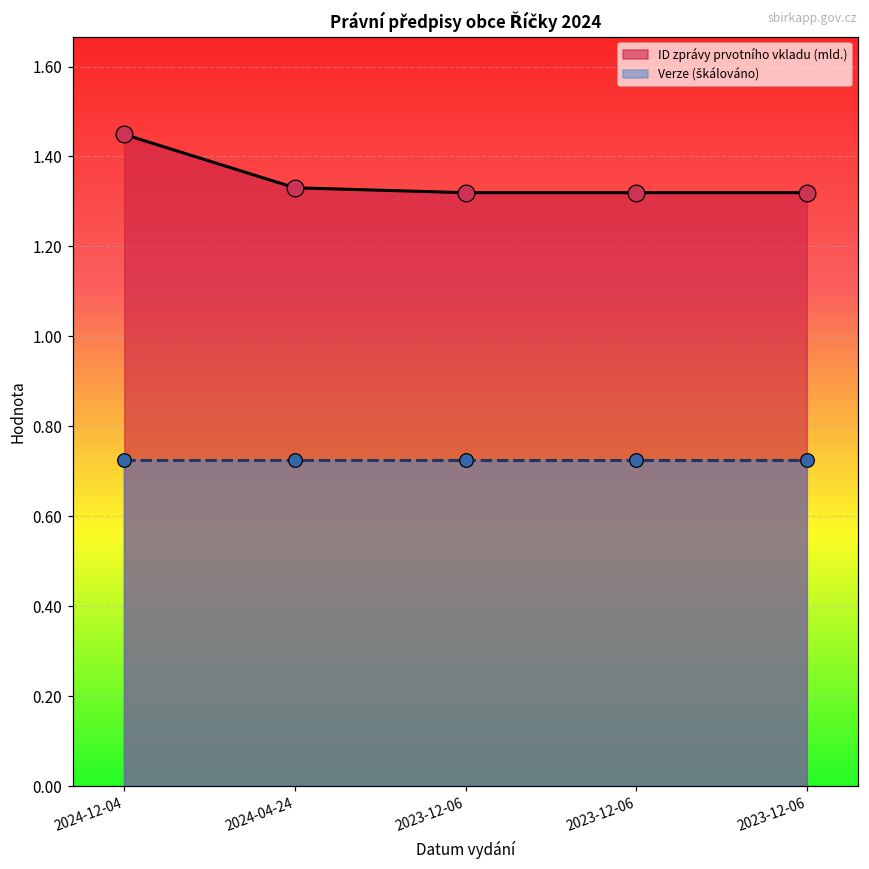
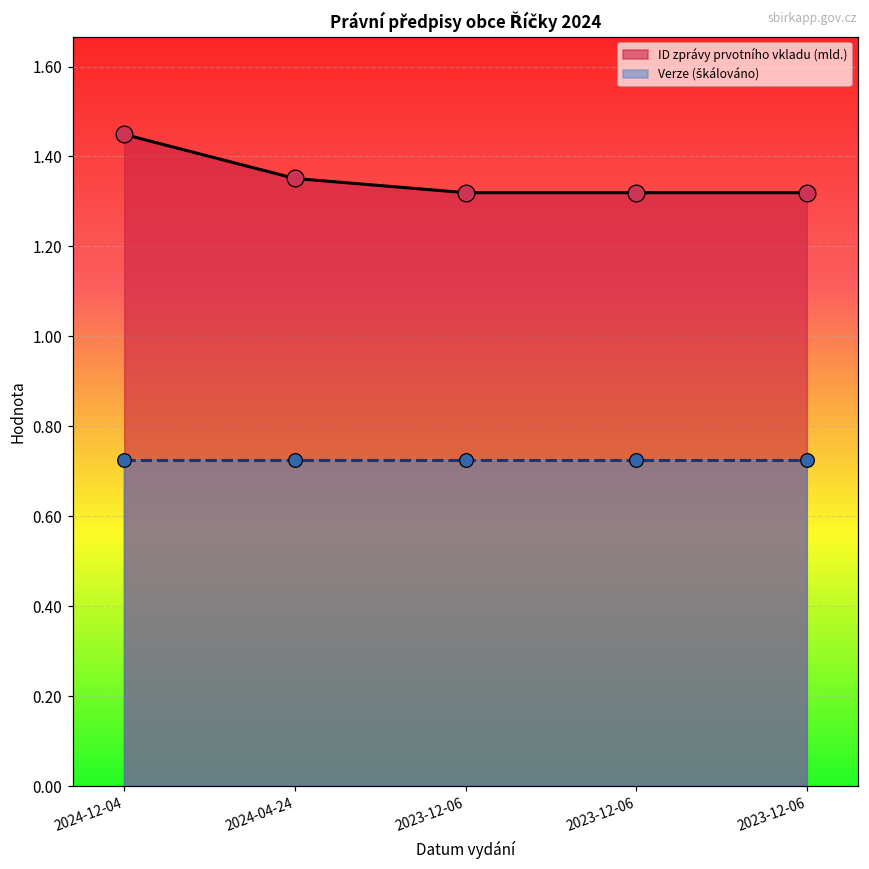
ID zprávy prvotního vkladu (mld.), 2024-04-24: 1.33 -> 1.35
